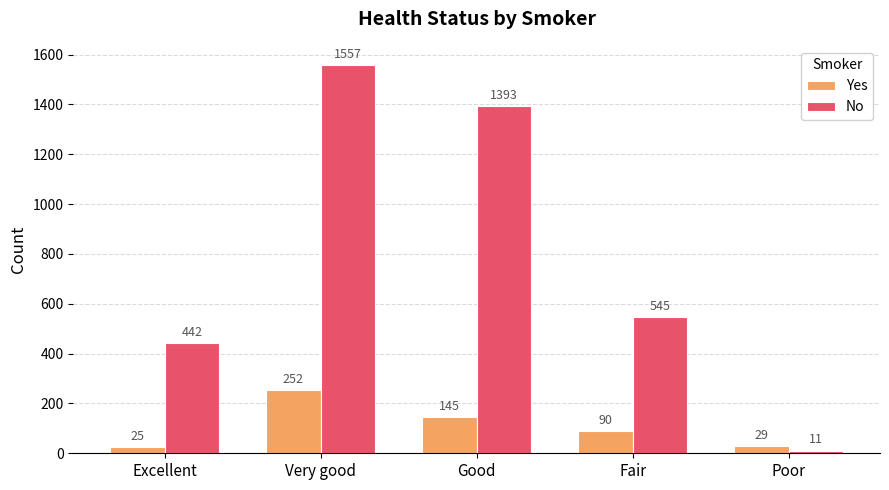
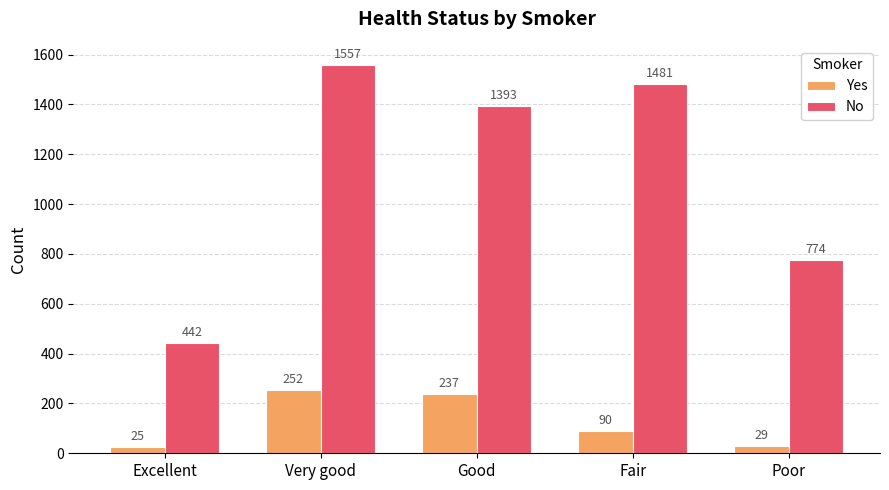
Yes, Good: 145 -> 237
No, Fair: 545 -> 1481
No, Poor: 11 -> 774
